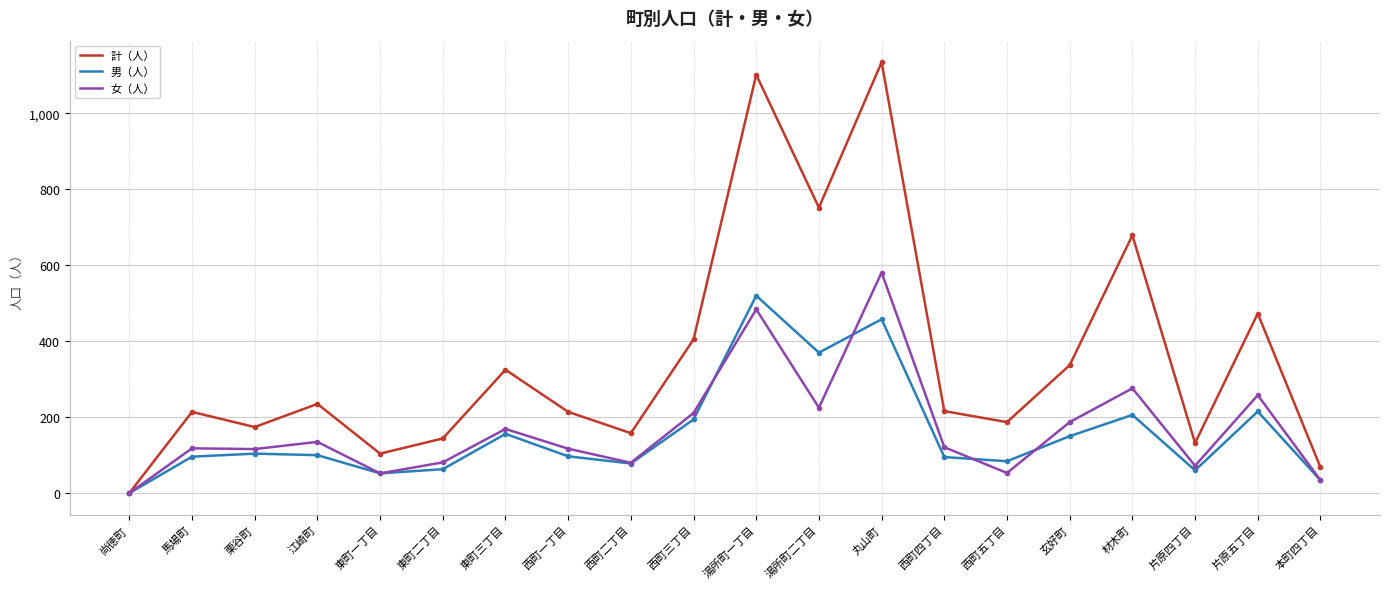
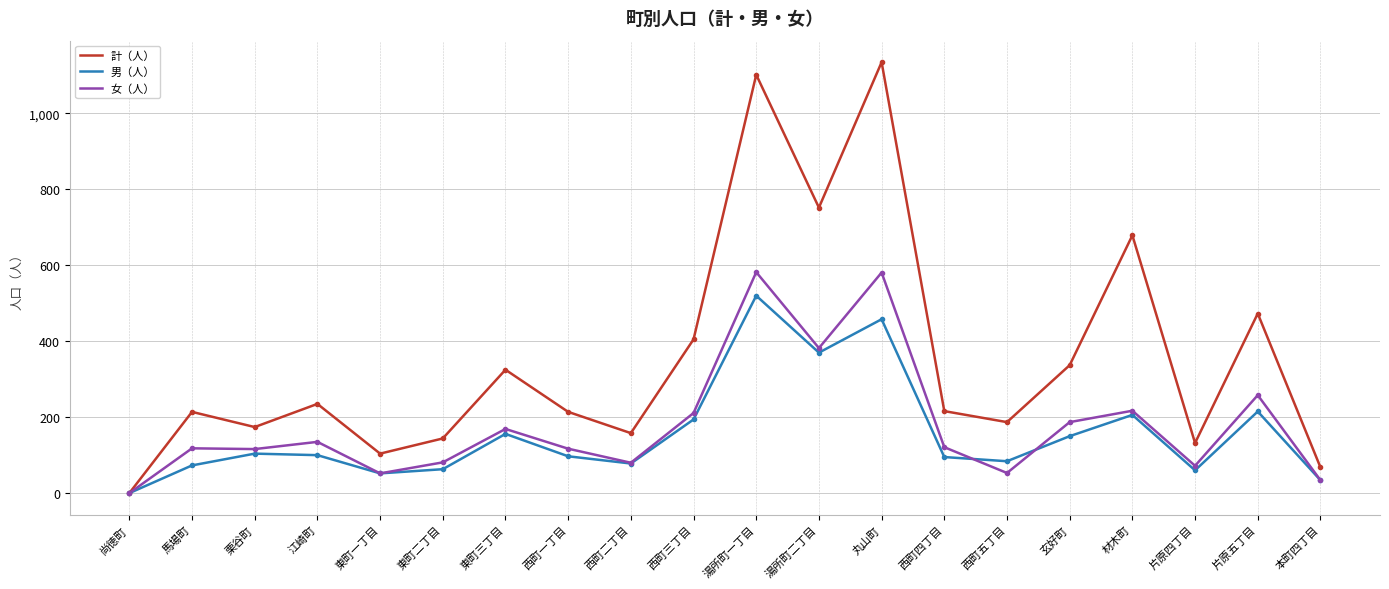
男（人）, 馬場町: 100 -> 70
女（人）, 湯所町一丁目: 480 -> 580
女（人）, 湯所町二丁目: 230 -> 380
女（人）, 材木町: 280 -> 220
